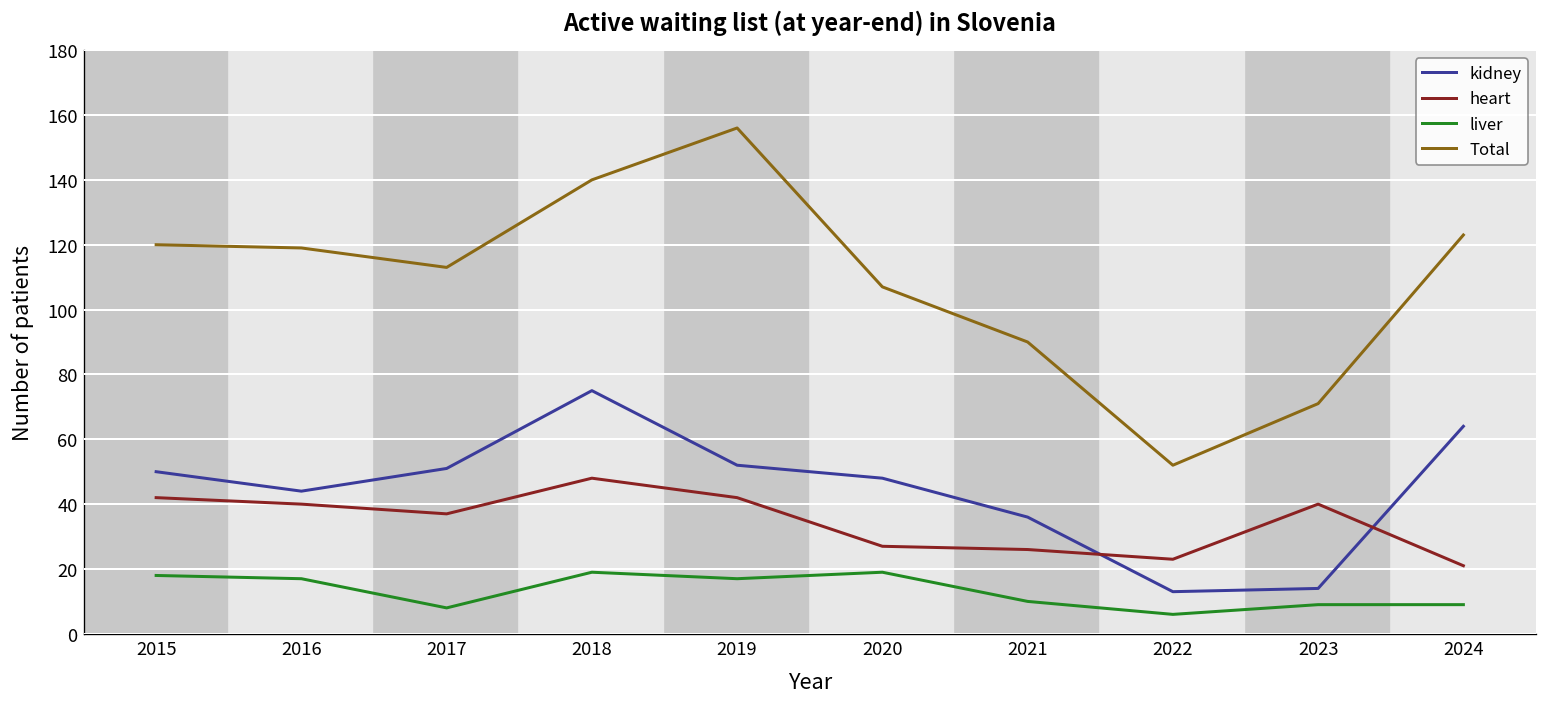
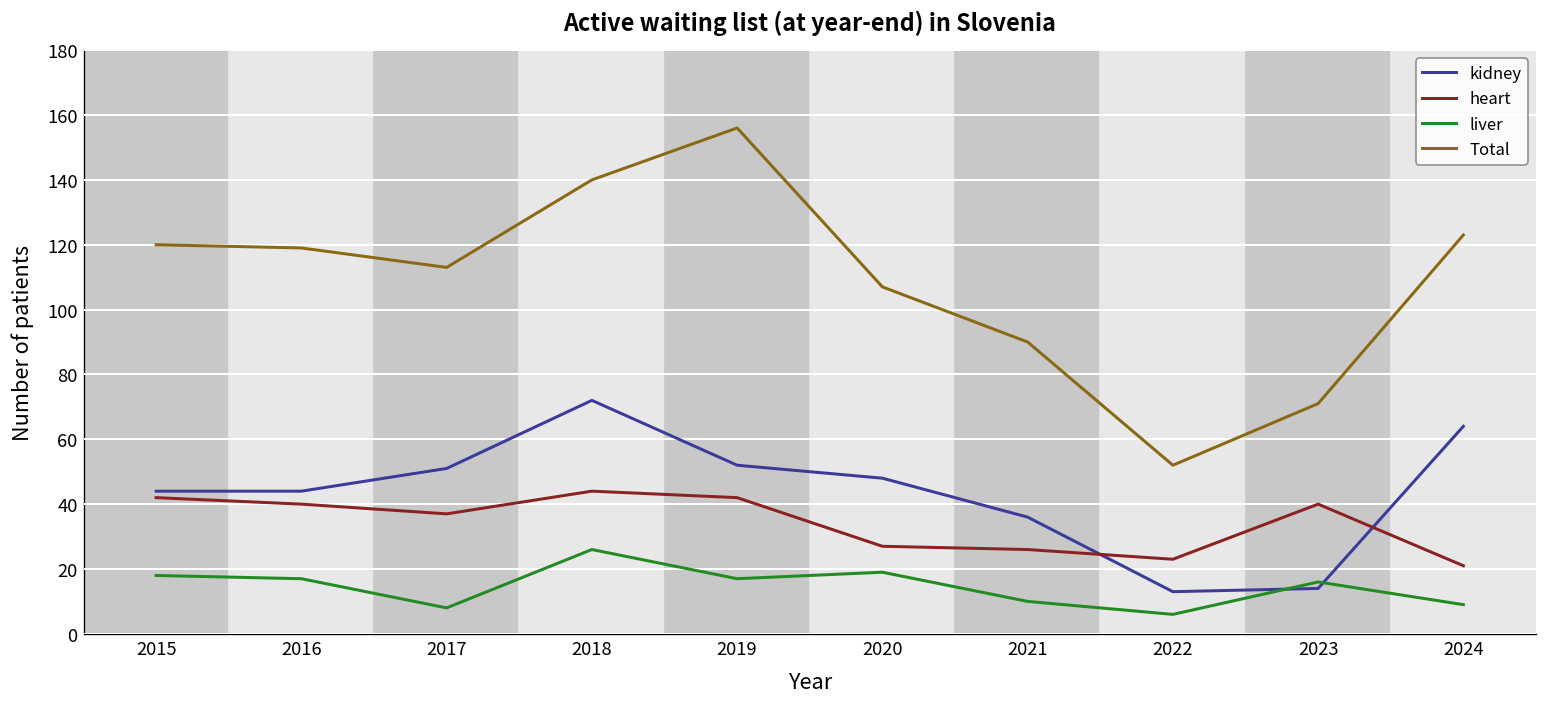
kidney, 2015: 50 -> 44
kidney, 2018: 75 -> 72
heart, 2018: 48 -> 44
liver, 2018: 19 -> 26
liver, 2023: 9 -> 16
